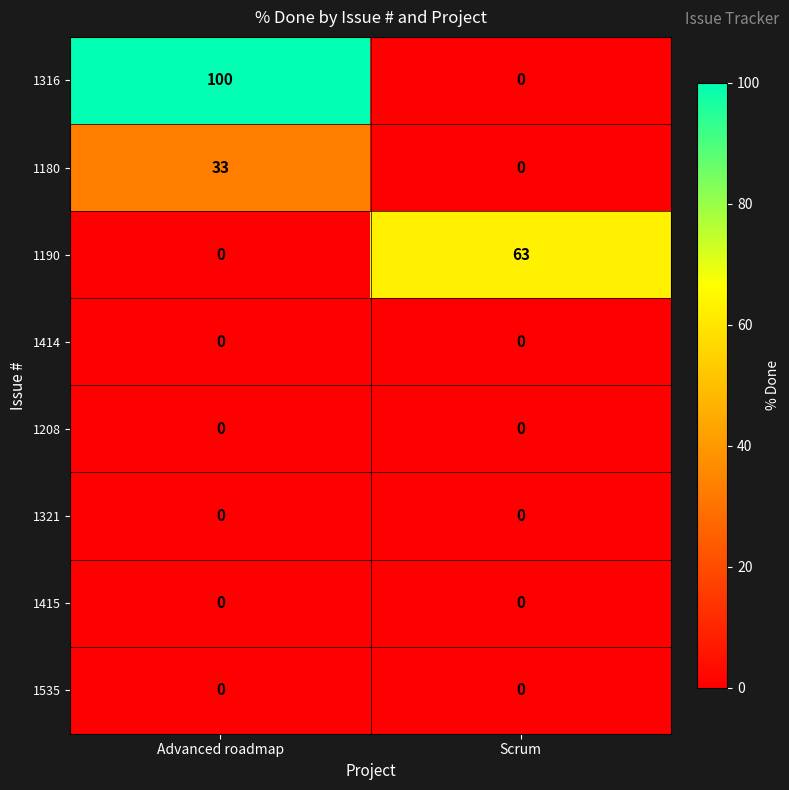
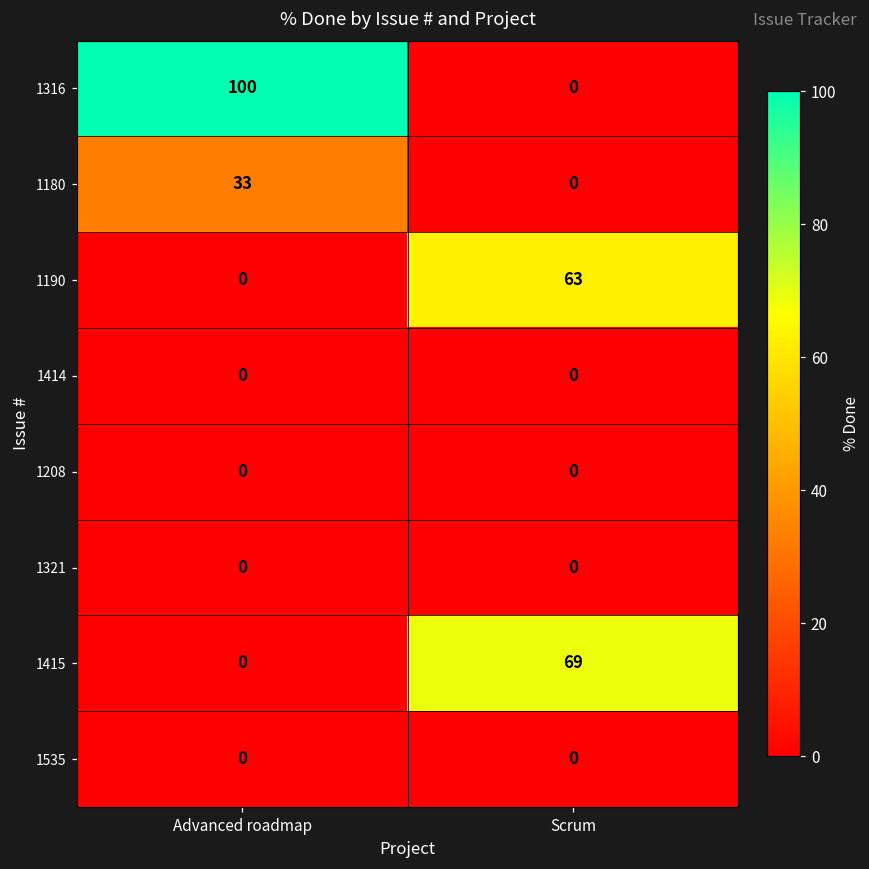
1415, Scrum: 0 -> 69
